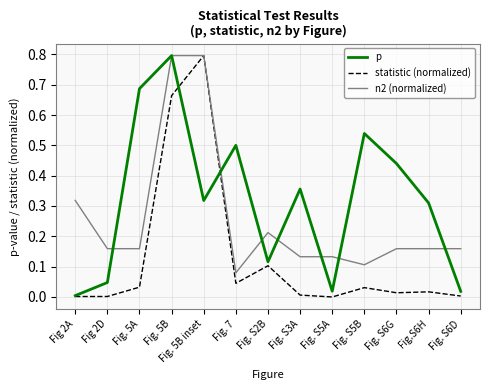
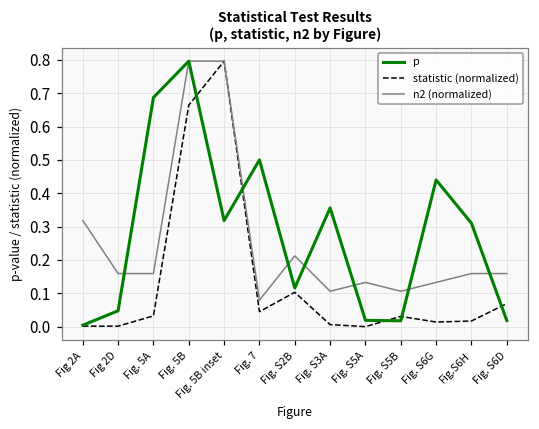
n2 (normalized), Fig. S3A: 0.13 -> 0.11
p, Fig. S5B: 0.54 -> 0.02
n2 (normalized), Fig. S6G: 0.16 -> 0.13
statistic (normalized), Fig. S6D: 0.00 -> 0.07
